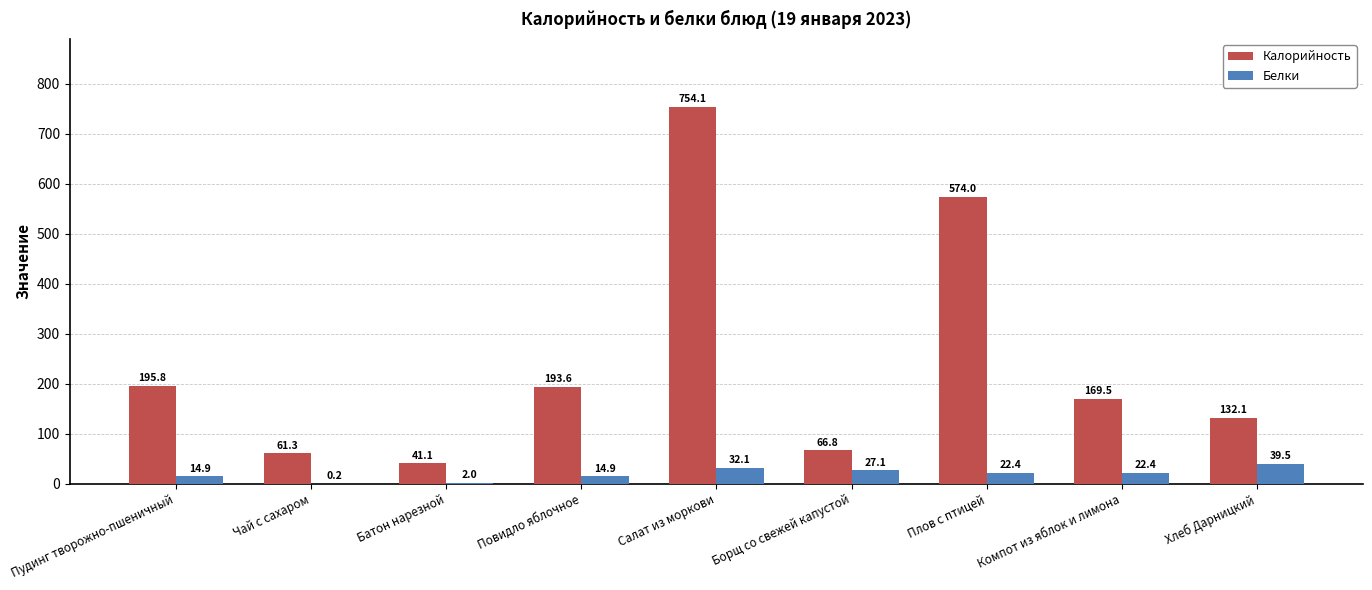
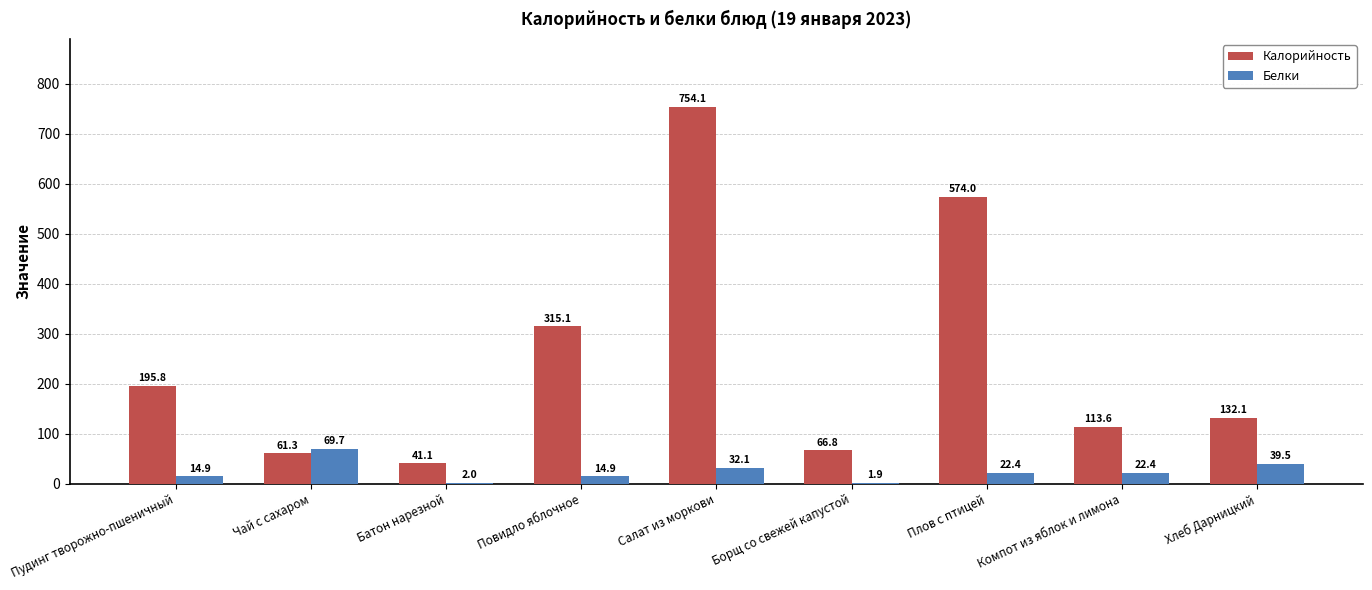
Белки, Чай с сахаром: 0.2 -> 69.7
Калорийность, Повидло яблочное: 193.6 -> 315.1
Белки, Борщ со свежей капустой: 27.1 -> 1.9
Калорийность, Компот из яблок и лимона: 169.5 -> 113.6
